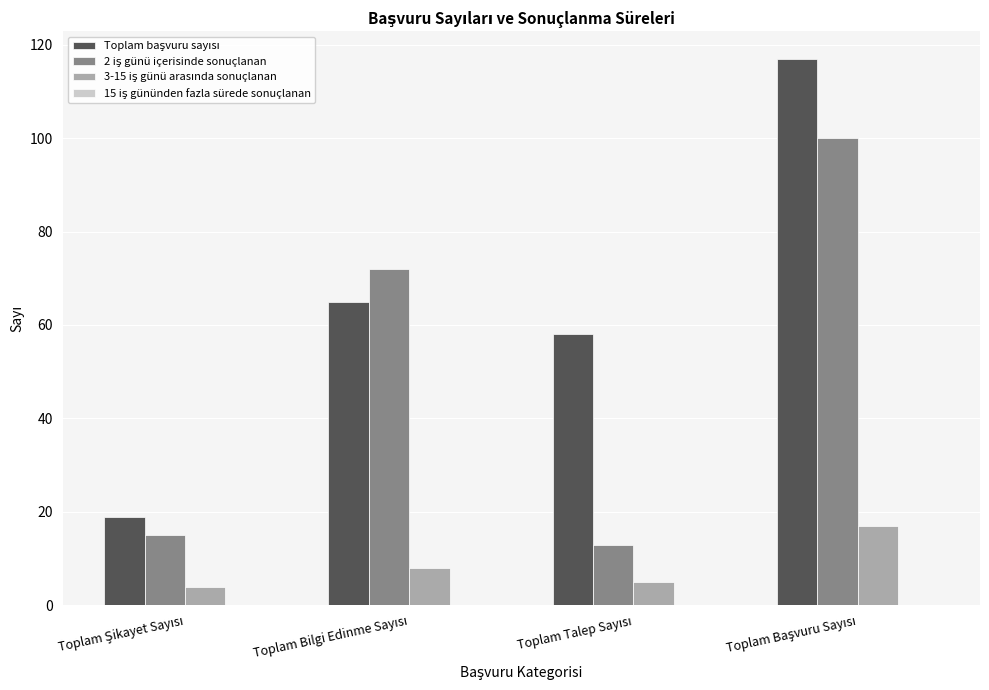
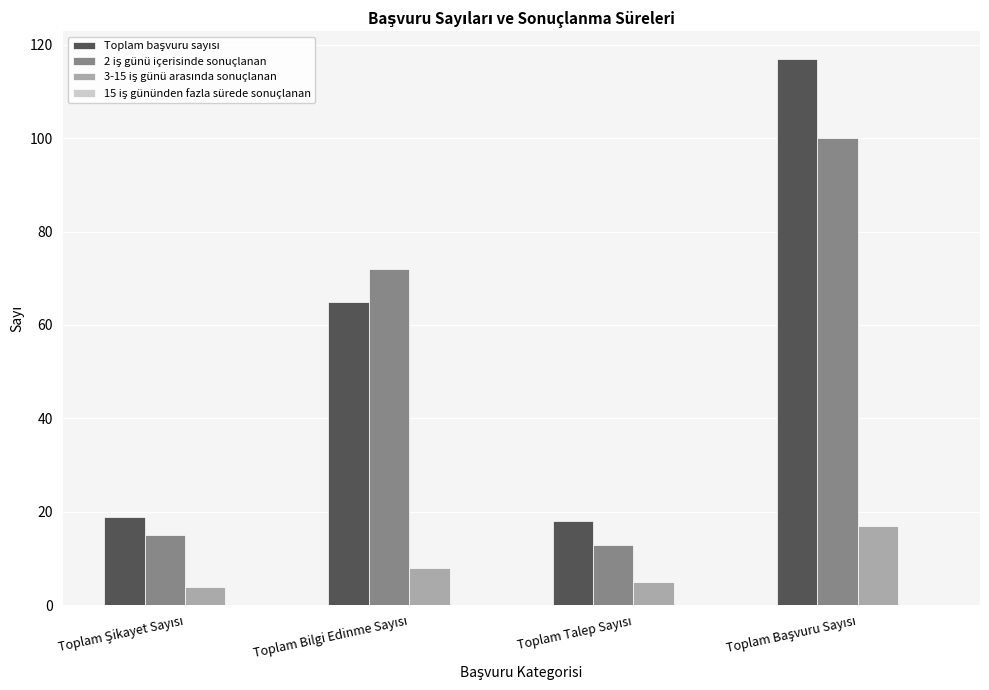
Toplam başvuru sayısı, Toplam Talep Sayısı: 58 -> 18
